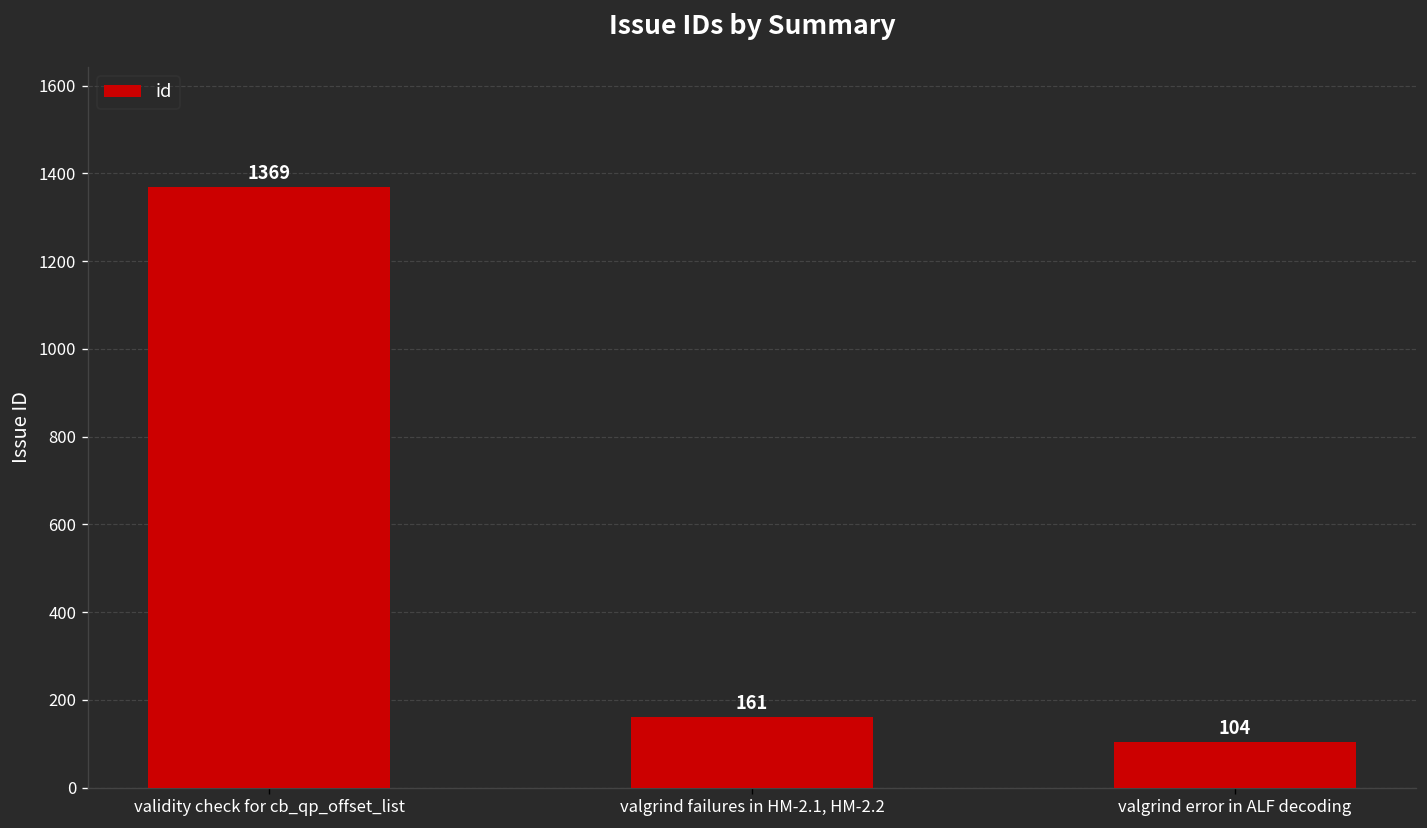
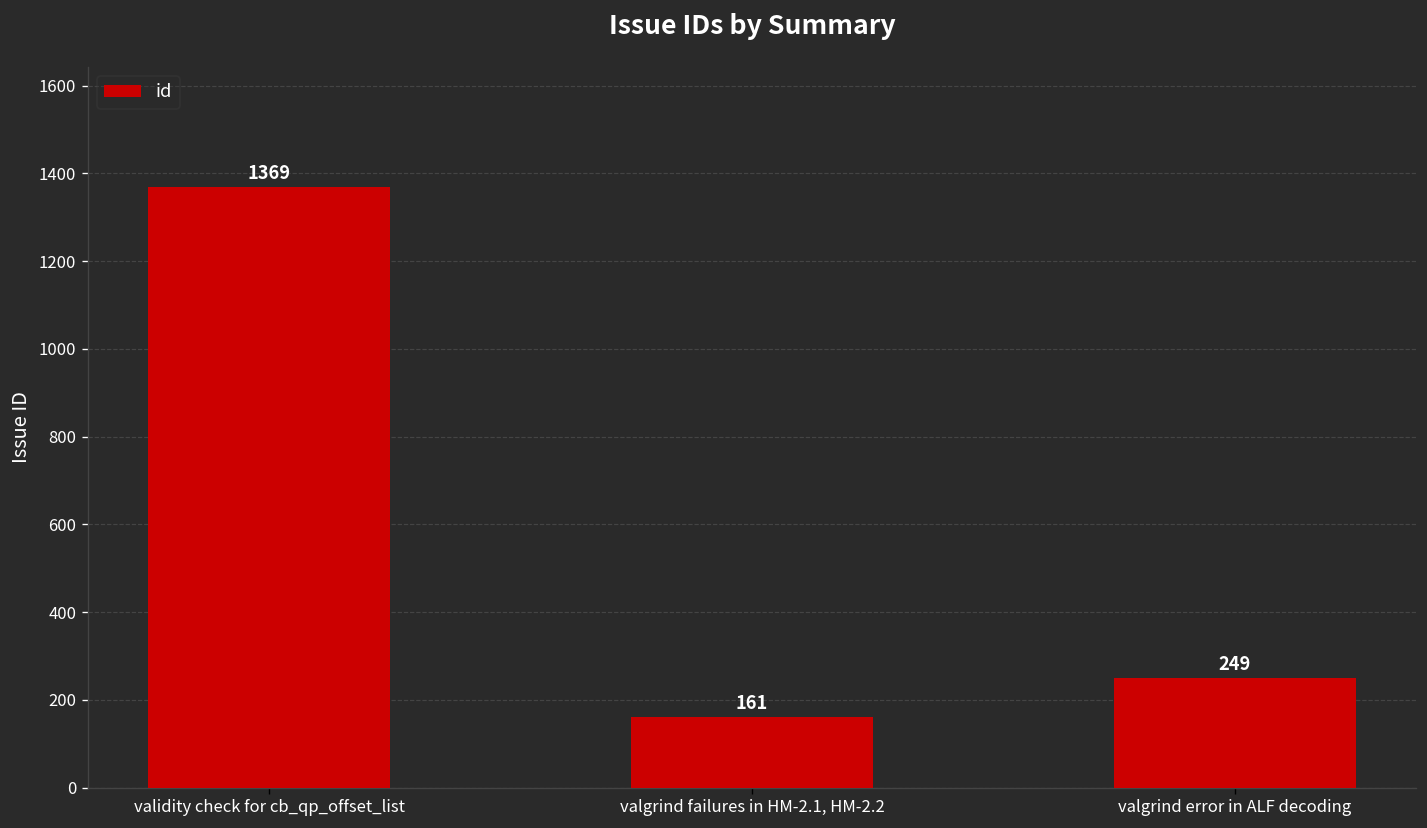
valgrind error in ALF decoding: 104 -> 249
